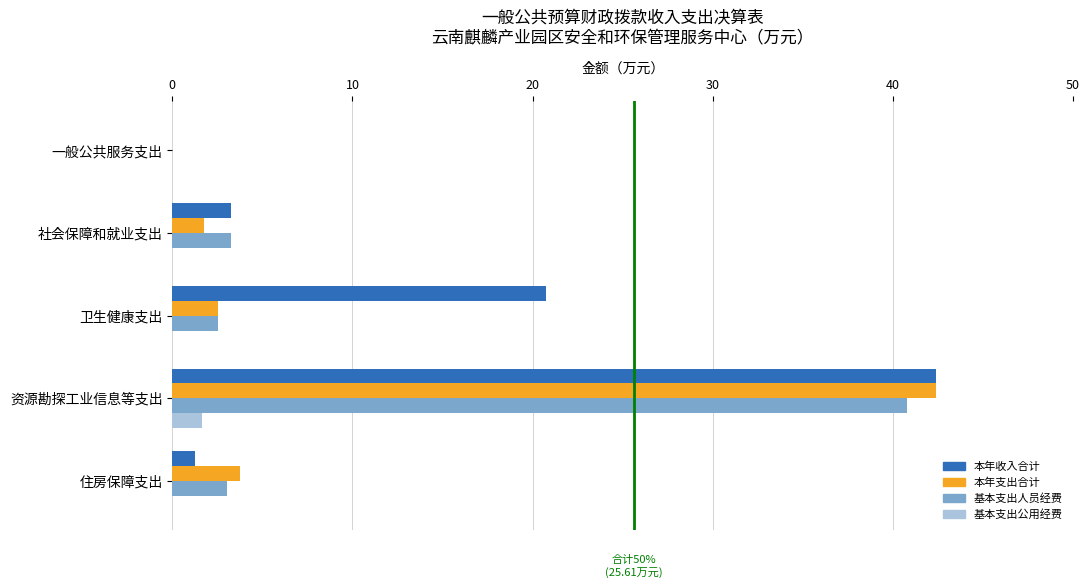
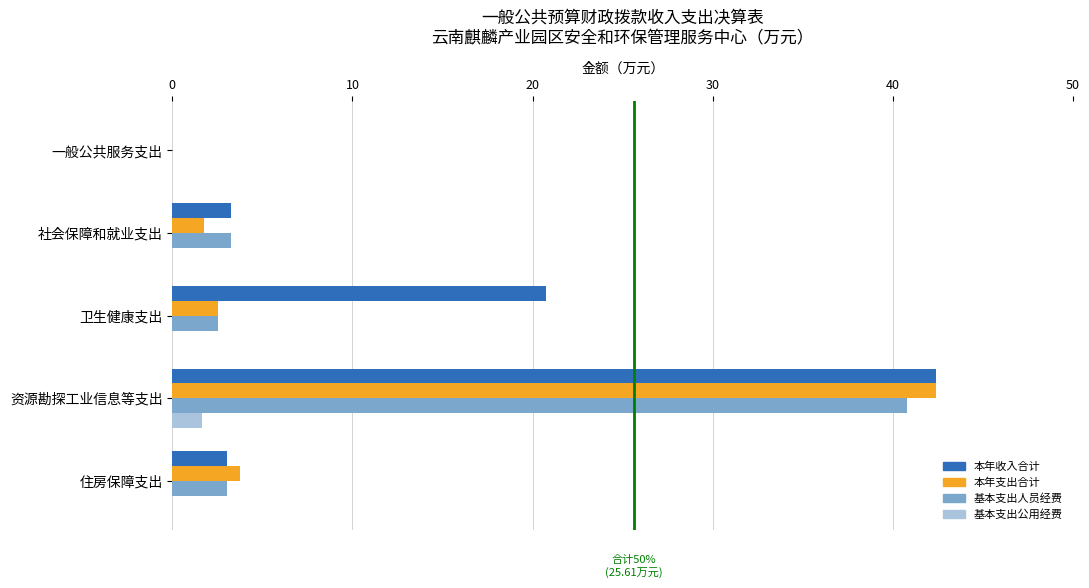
本年收入合计, 住房保障支出: 1.2 -> 3.0
